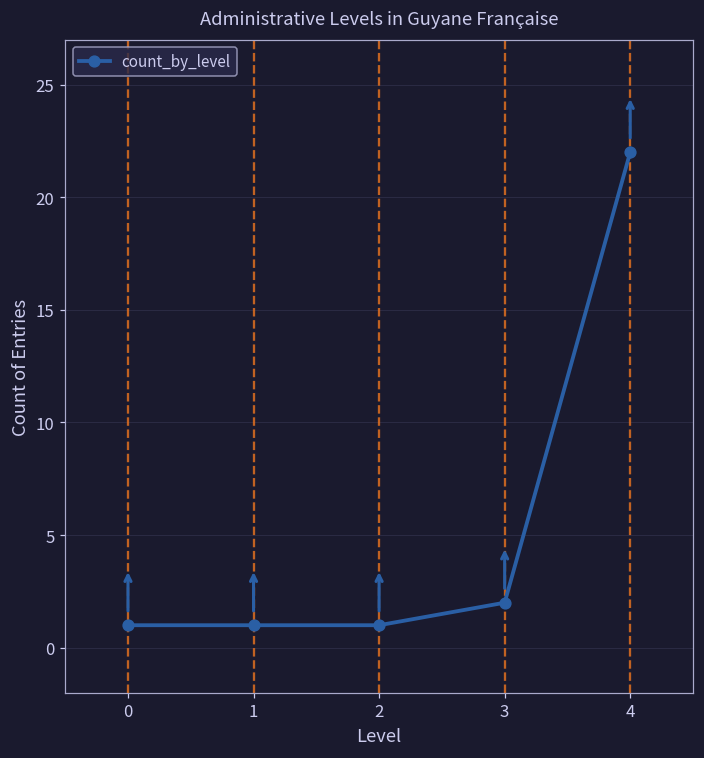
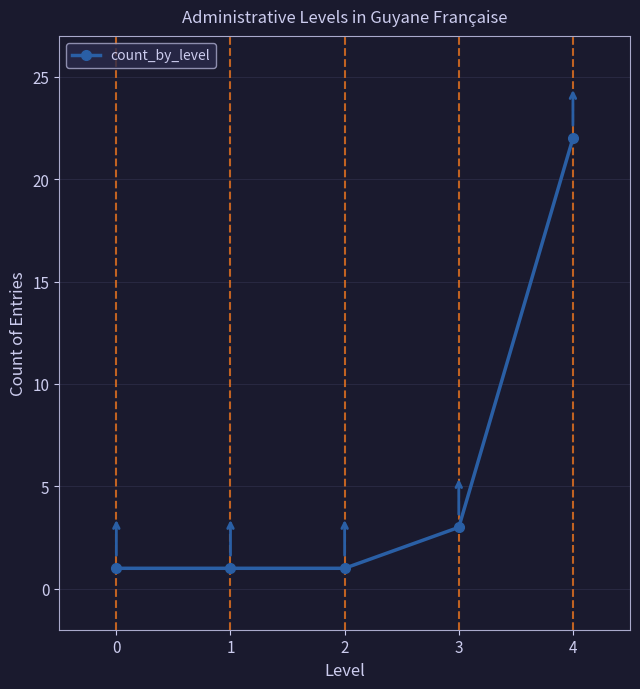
3: 2 -> 3
